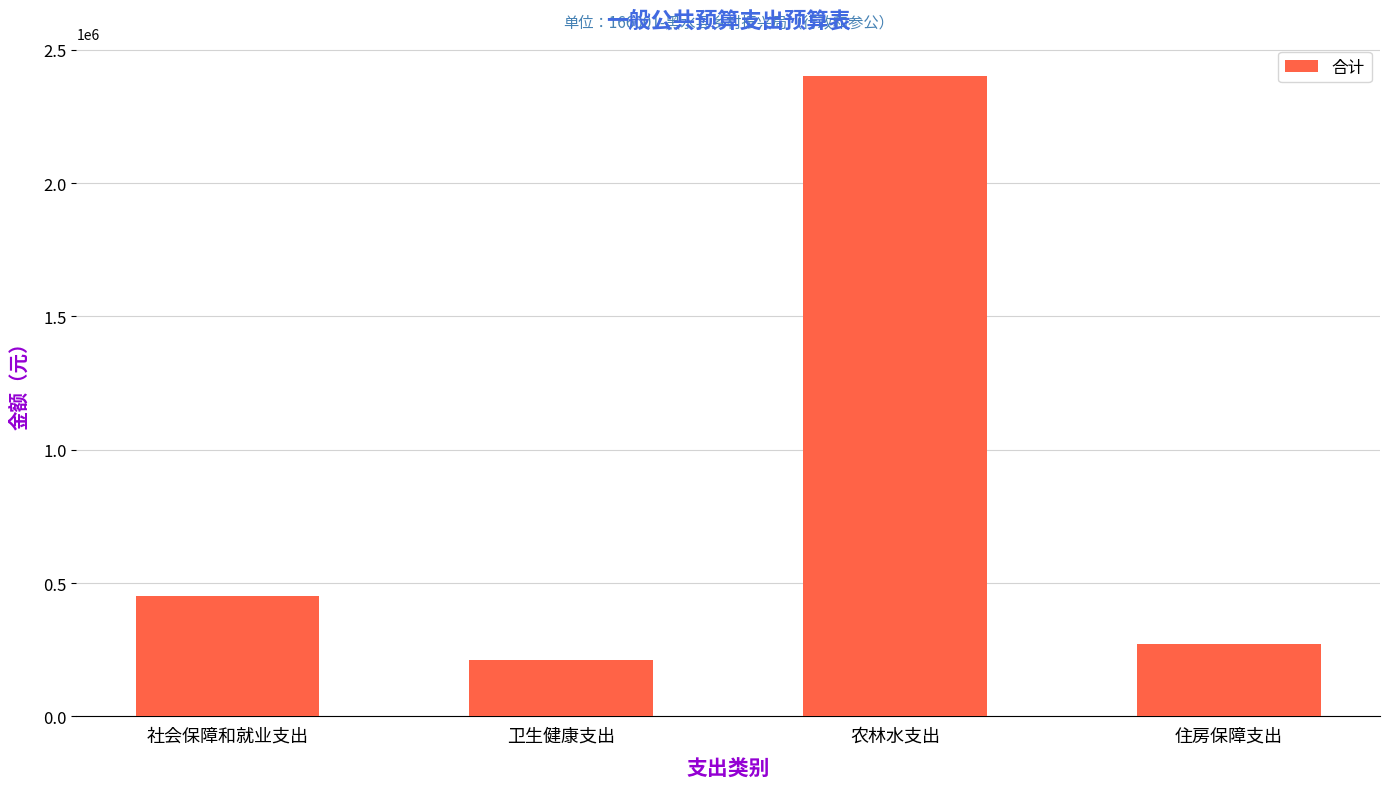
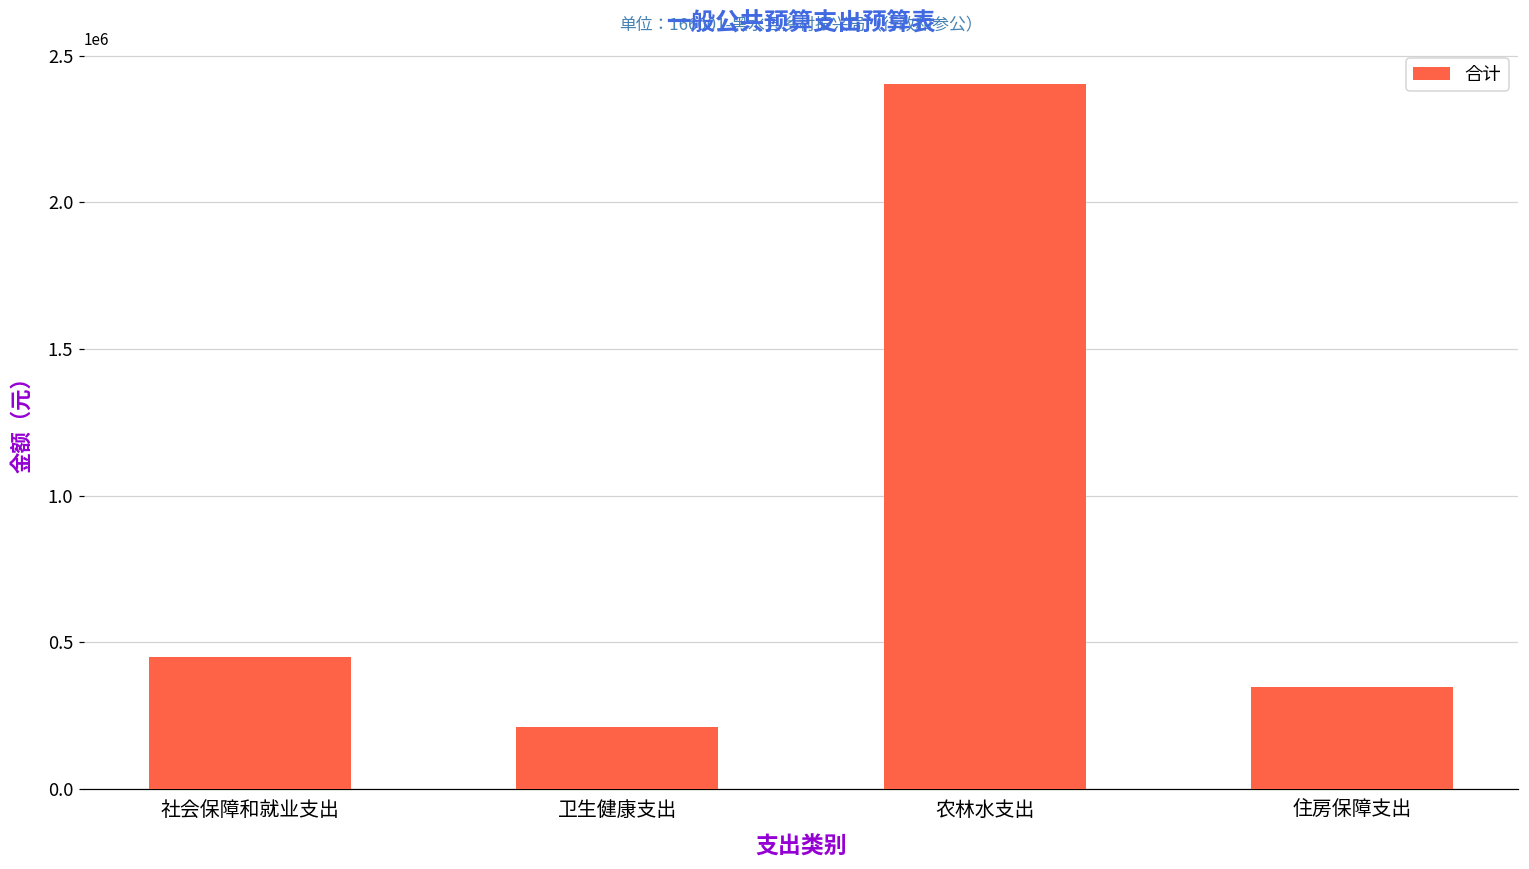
住房保障支出: 270000 -> 350000
